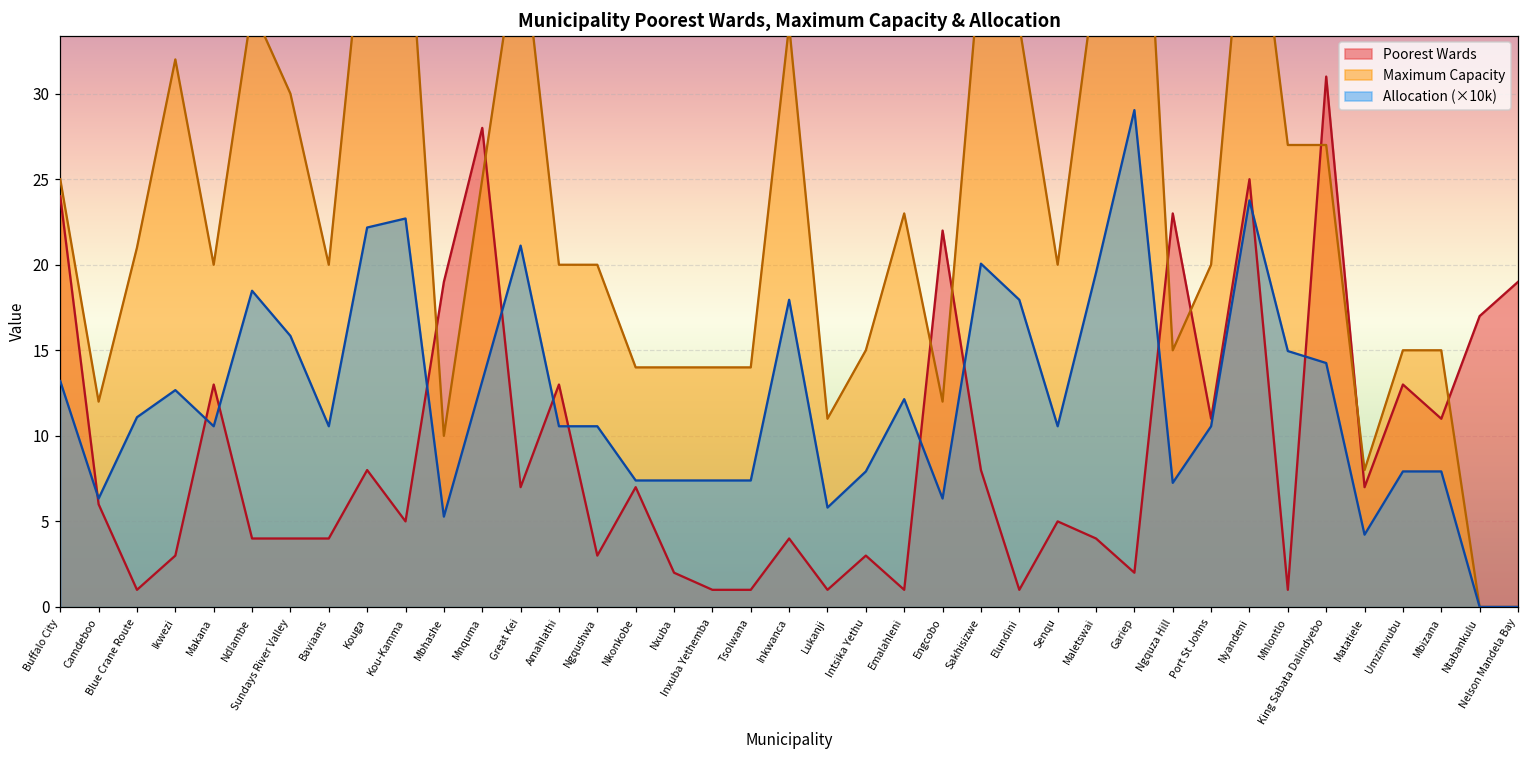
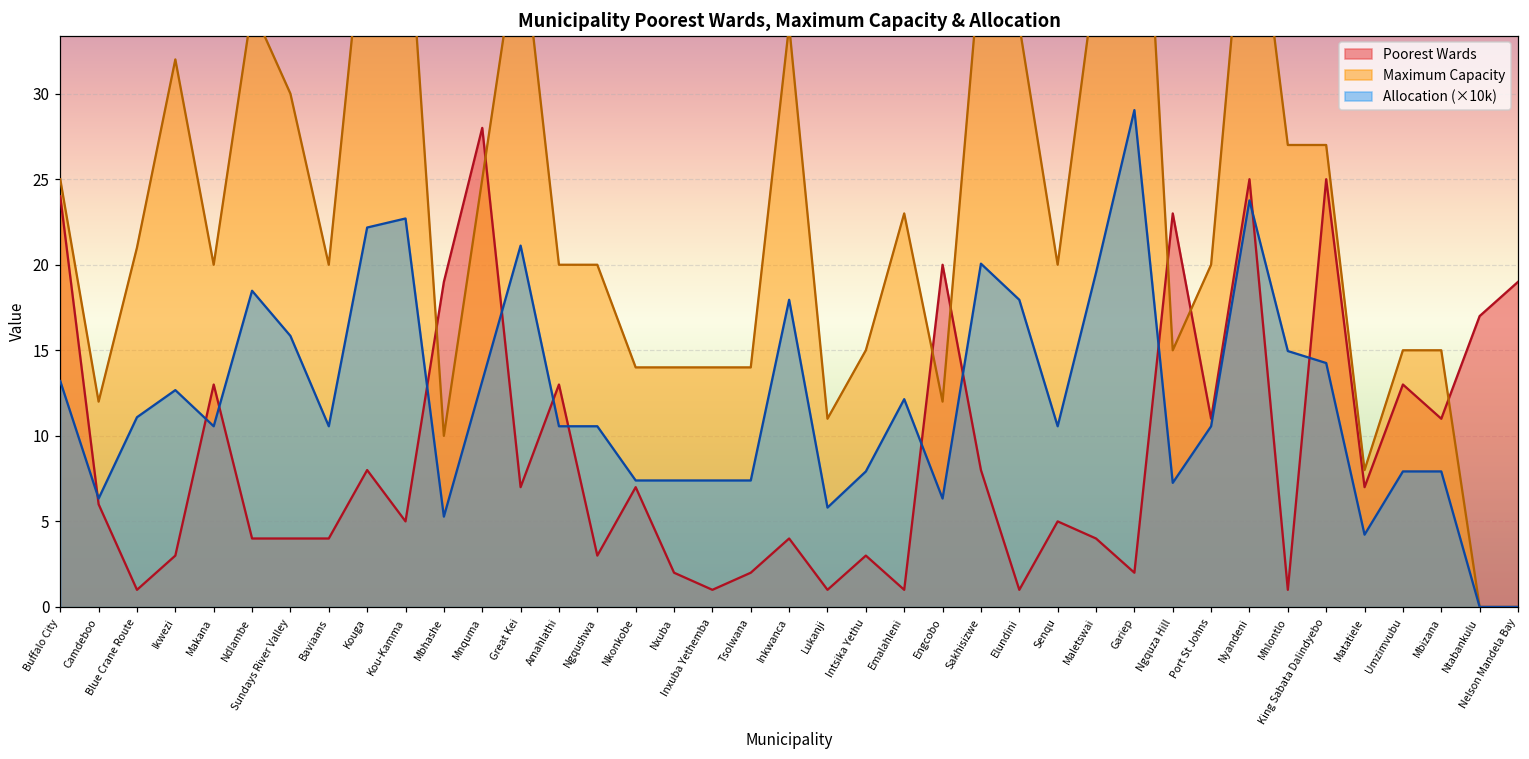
Poorest Wards, Tsolwana: 1 -> 2
Poorest Wards, Engcobo: 22 -> 20
Poorest Wards, King Sabata Dalindyebo: 31 -> 25
